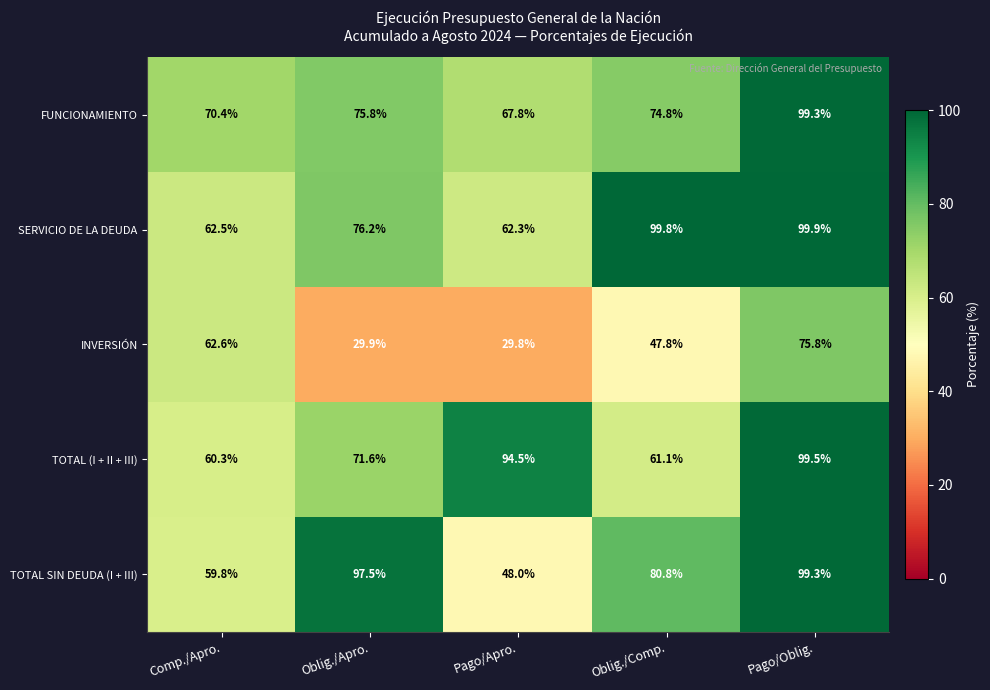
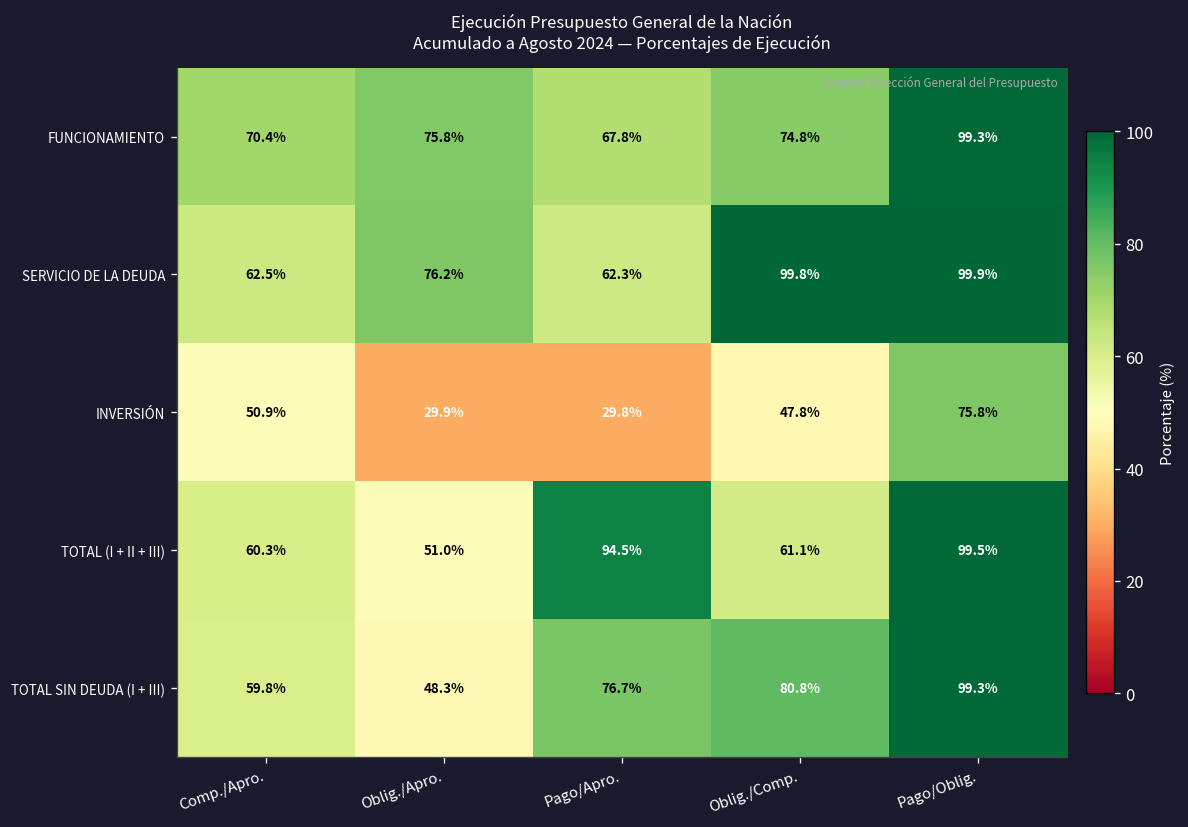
INVERSIÓN, Comp./Apro.: 62.6% -> 50.9%
TOTAL (I + II + III), Oblig./Apro.: 71.6% -> 51.0%
TOTAL SIN DEUDA (I + III), Oblig./Apro.: 97.5% -> 48.3%
TOTAL SIN DEUDA (I + III), Pago/Apro.: 48.0% -> 76.7%
